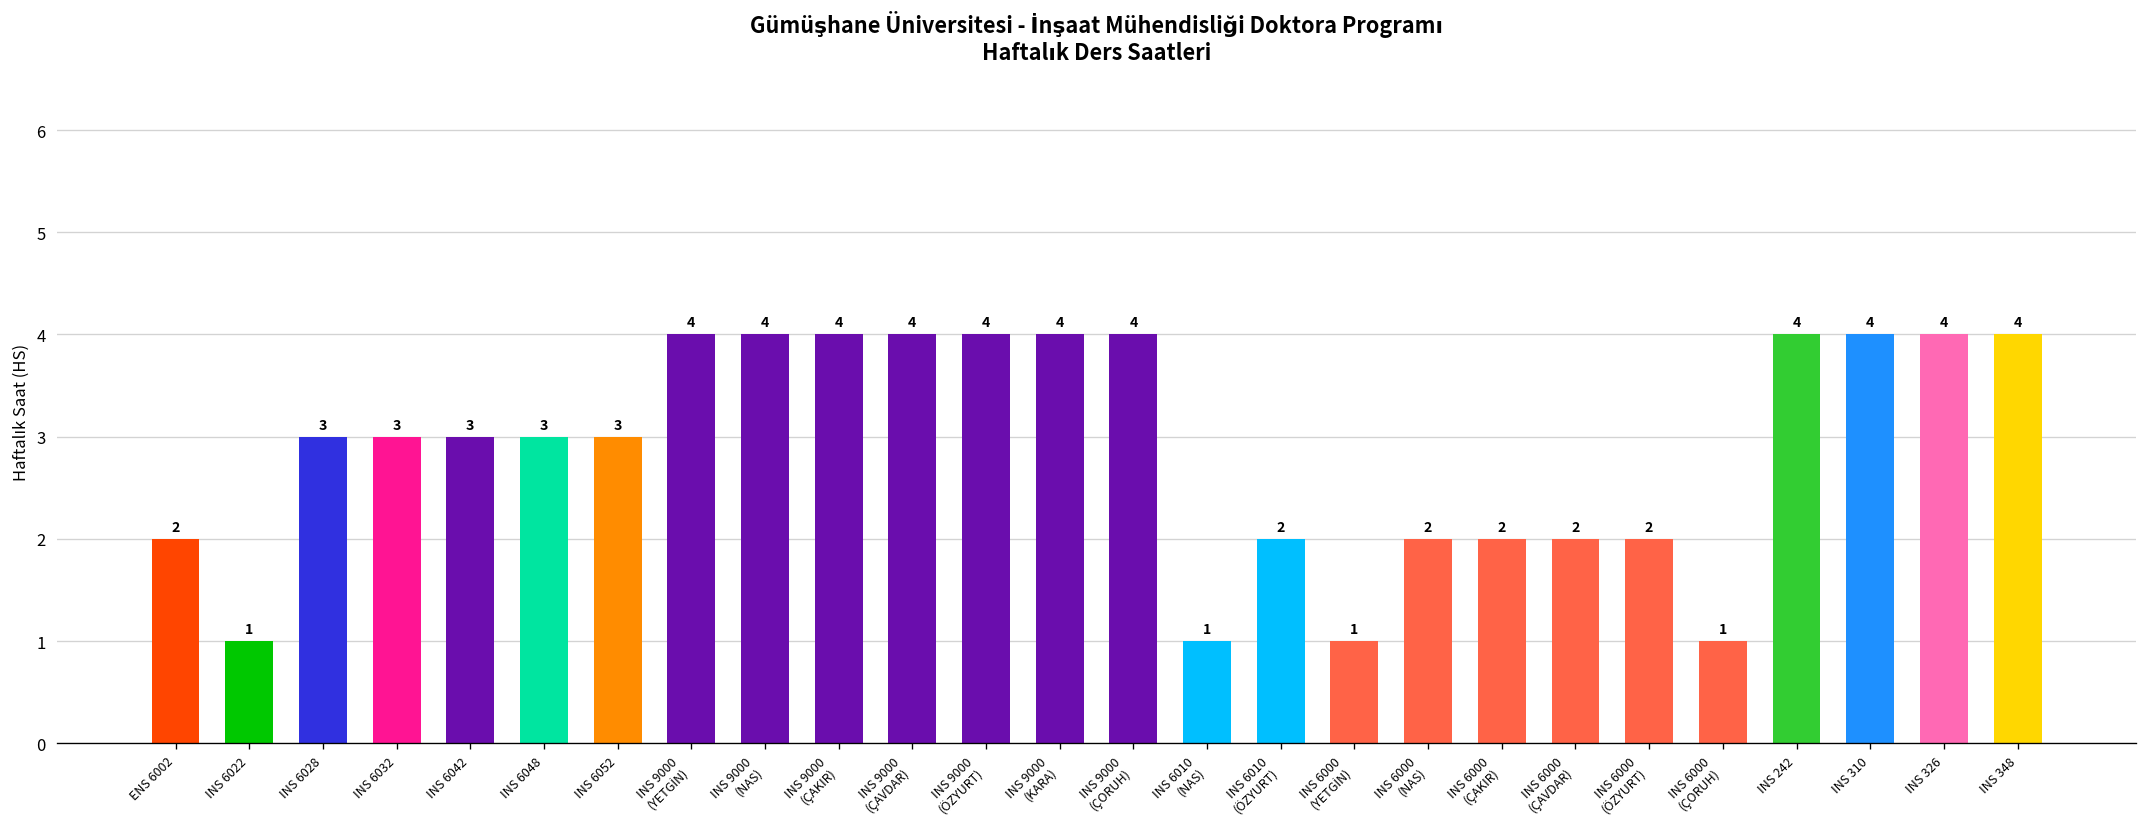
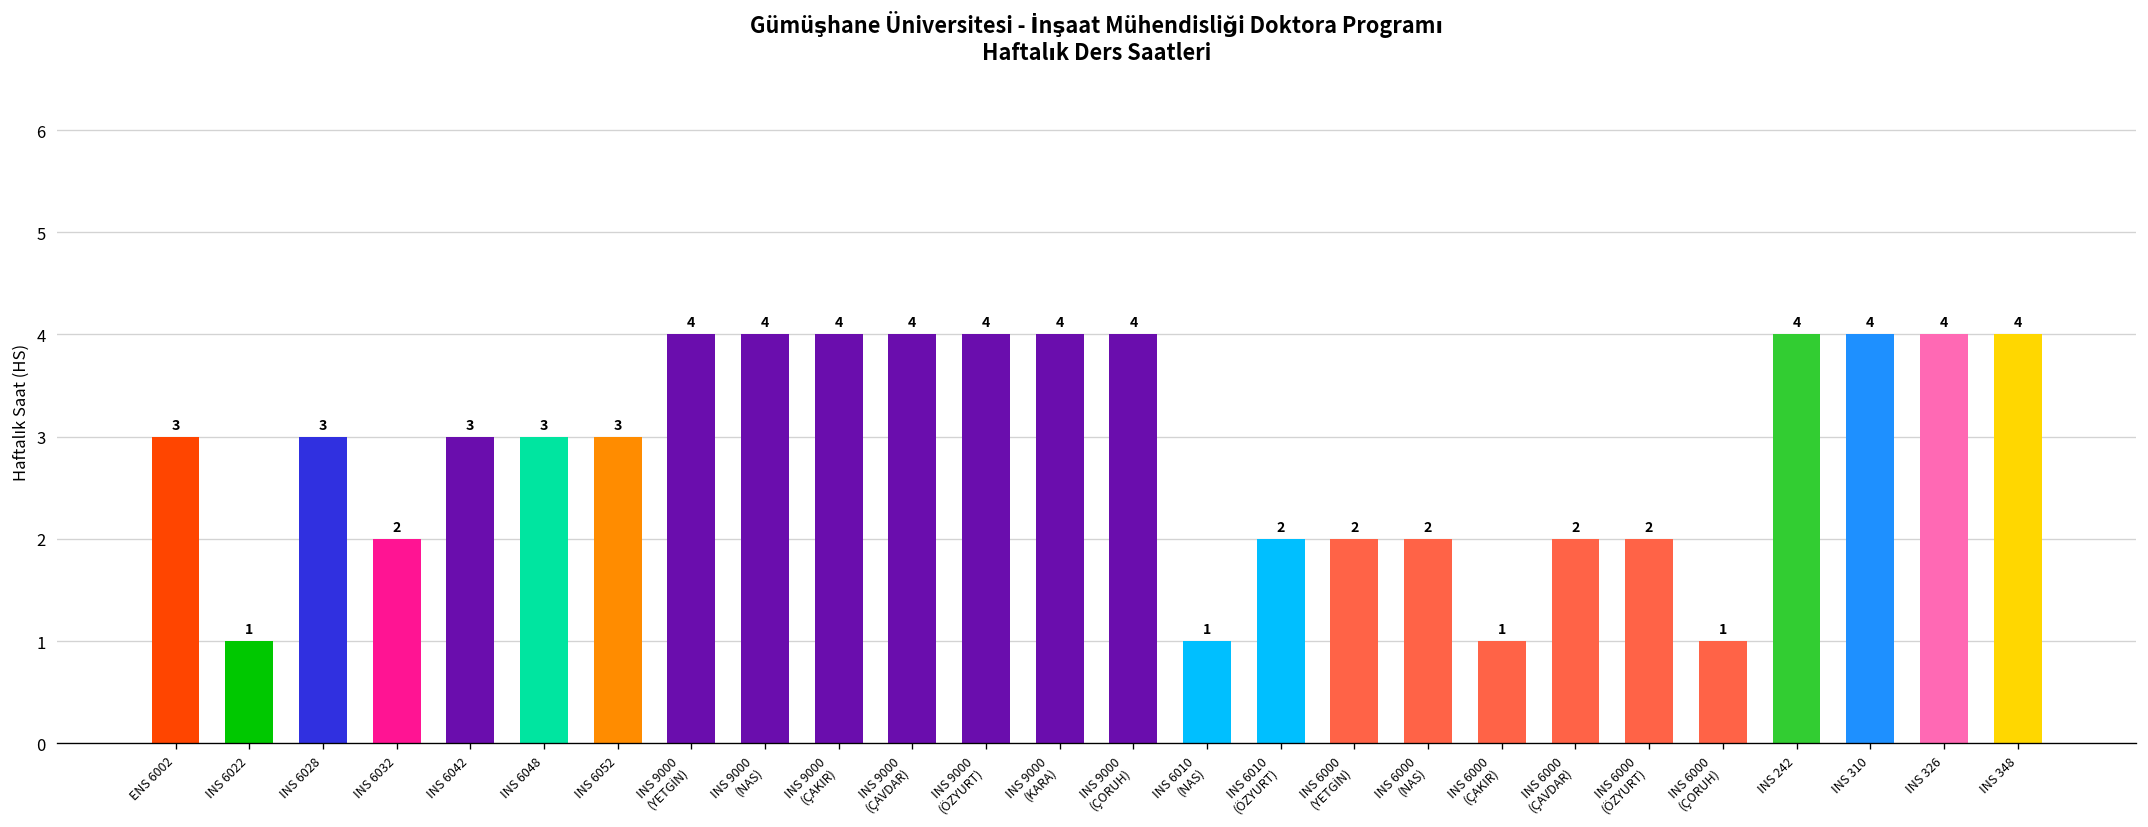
ENS 6002: 2 -> 3
INS 6032: 3 -> 2
INS 6000 (YETGİN): 1 -> 2
INS 6000 (ÇAKIR): 2 -> 1
